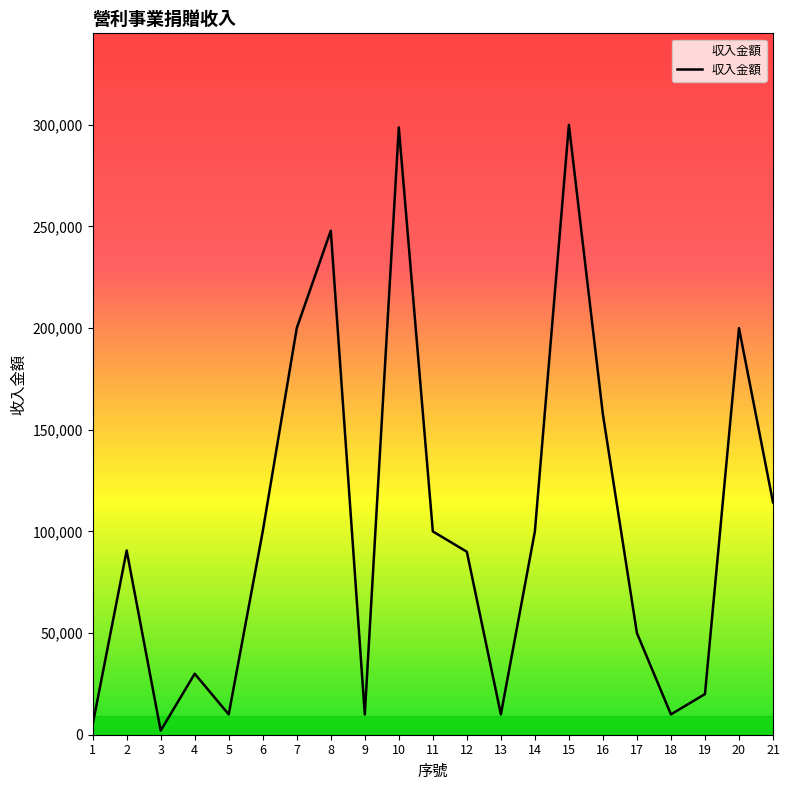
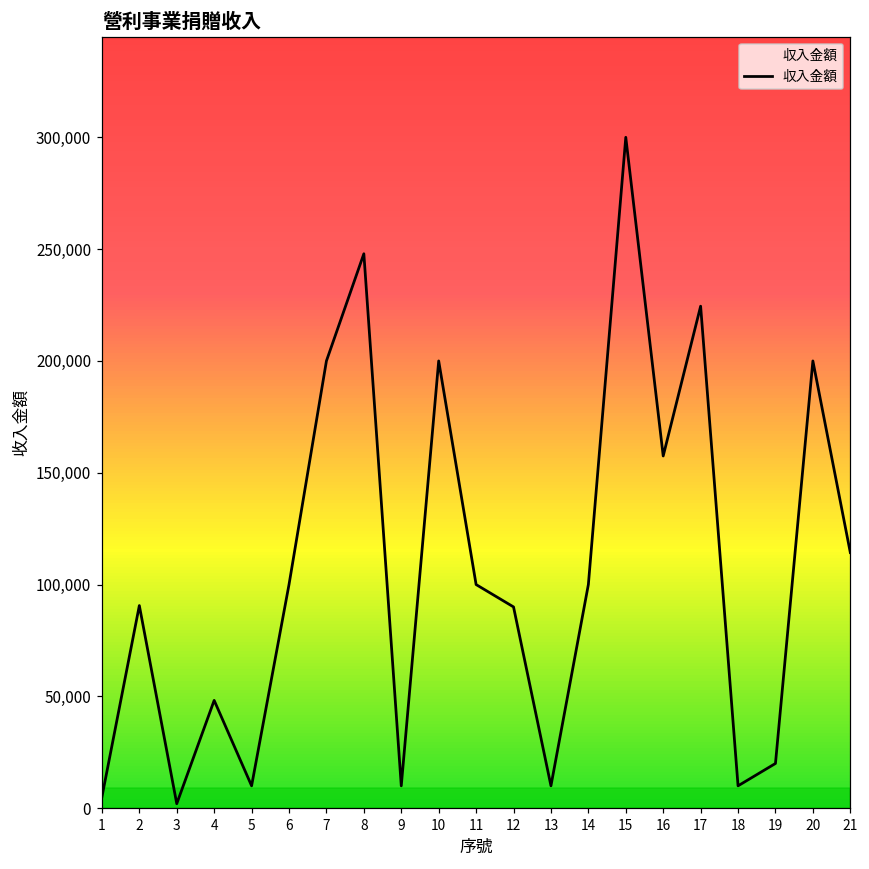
4: 30,000 -> 48,000
10: 299,000 -> 200,000
17: 50,000 -> 224,000
